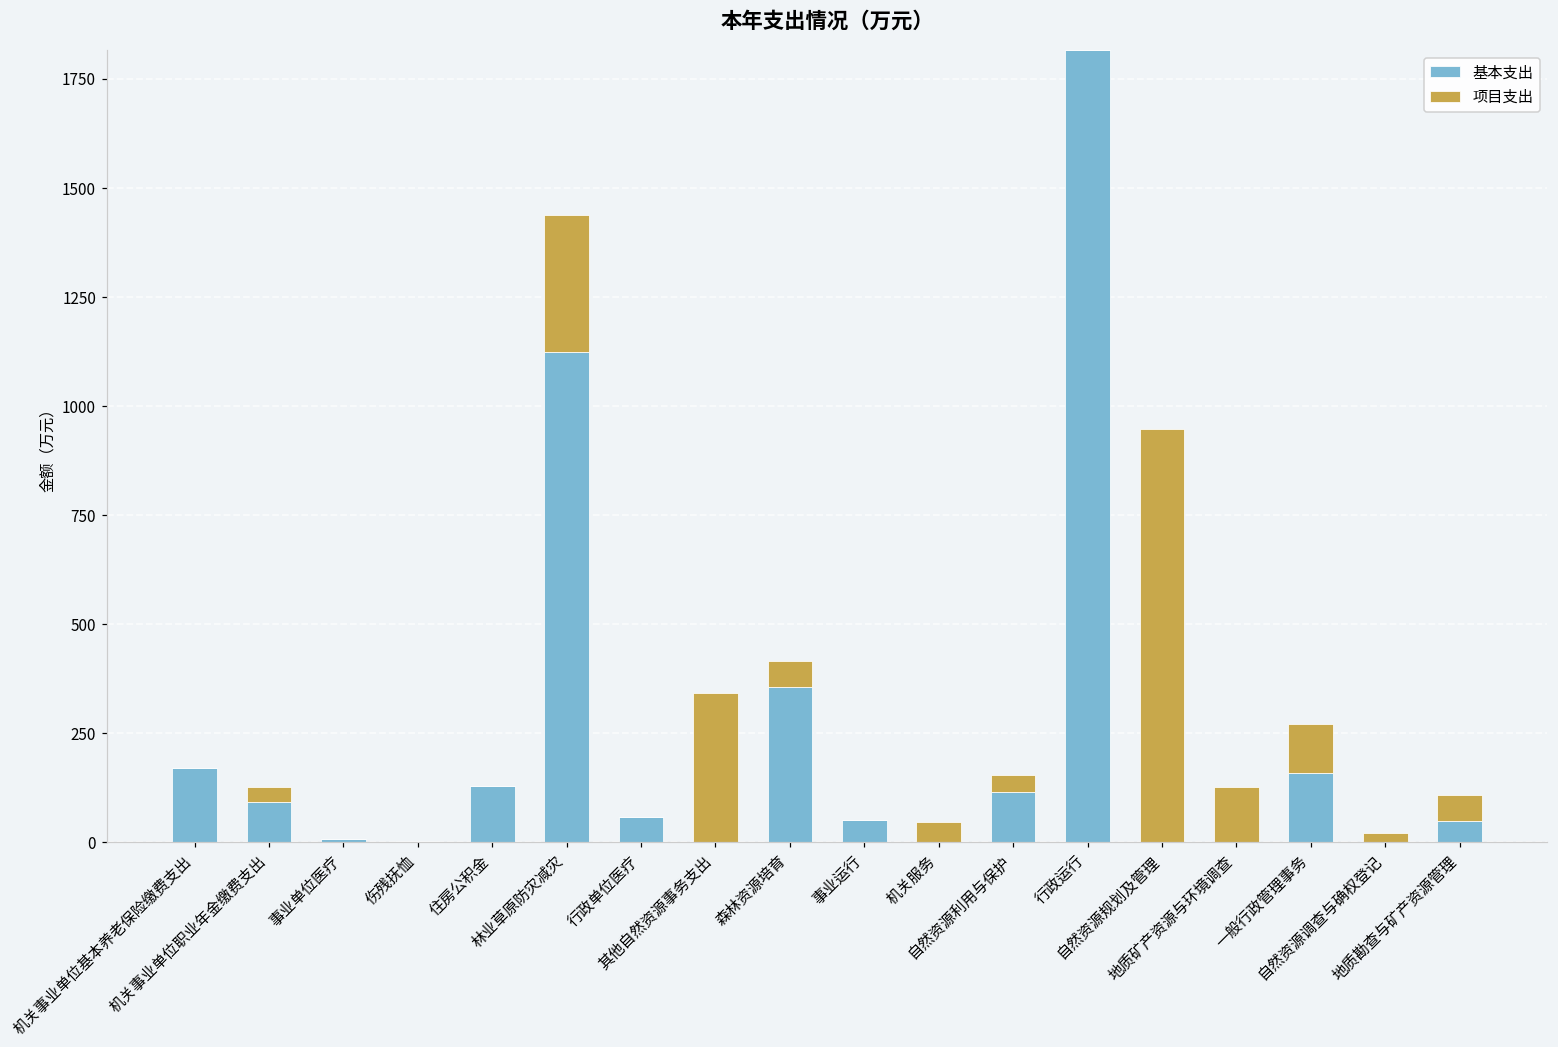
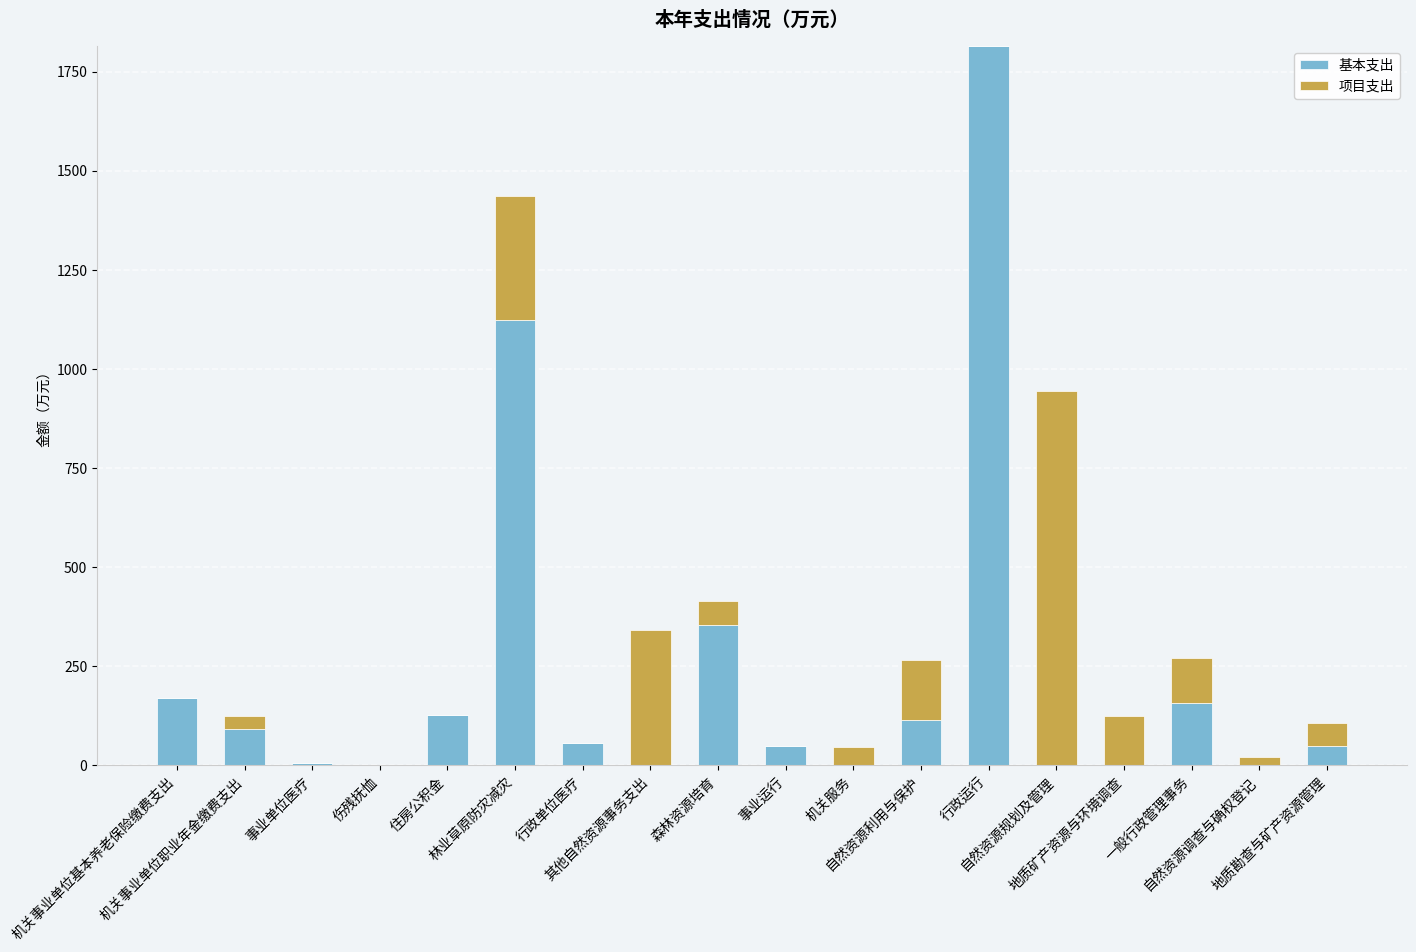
项目支出, 自然资源利用与保护: 40 -> 150
